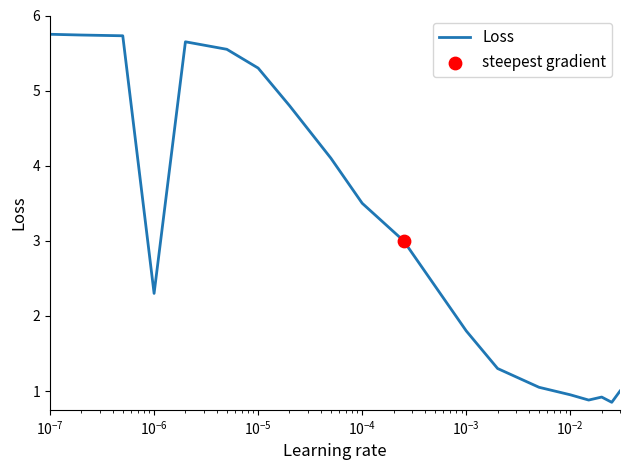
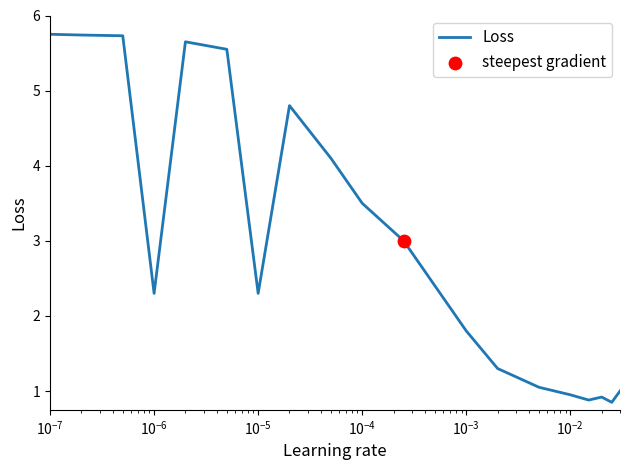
Loss, 10^-5: 5.3 -> 2.3
